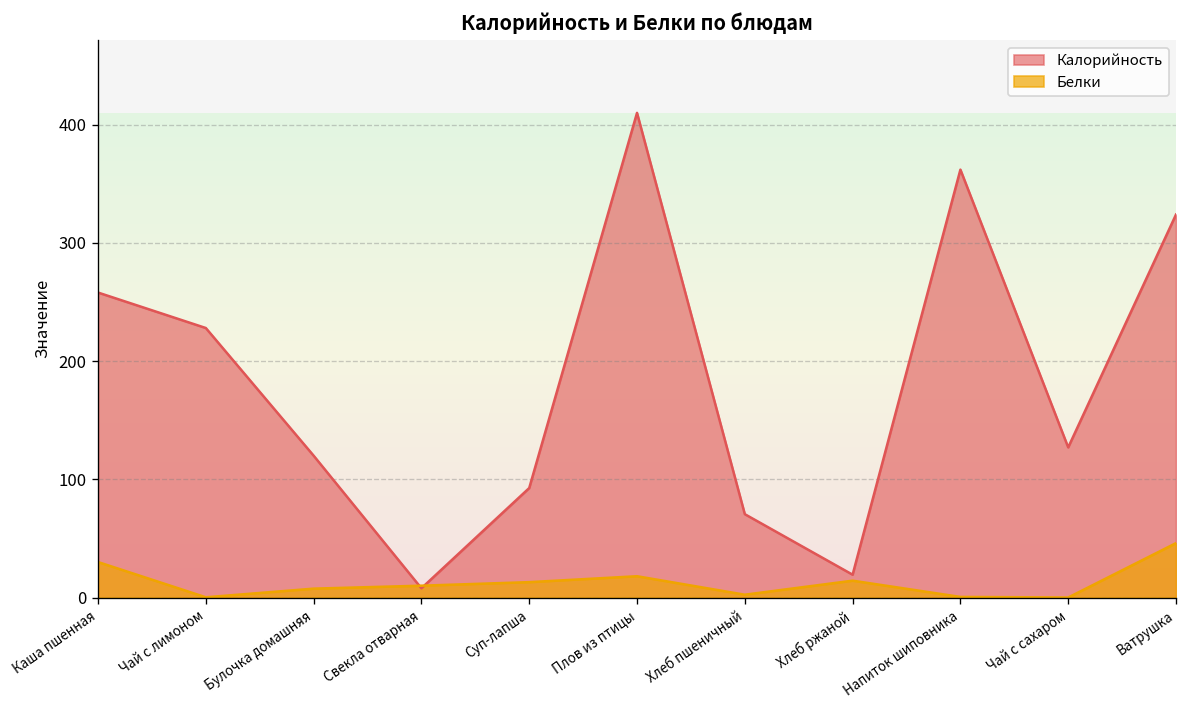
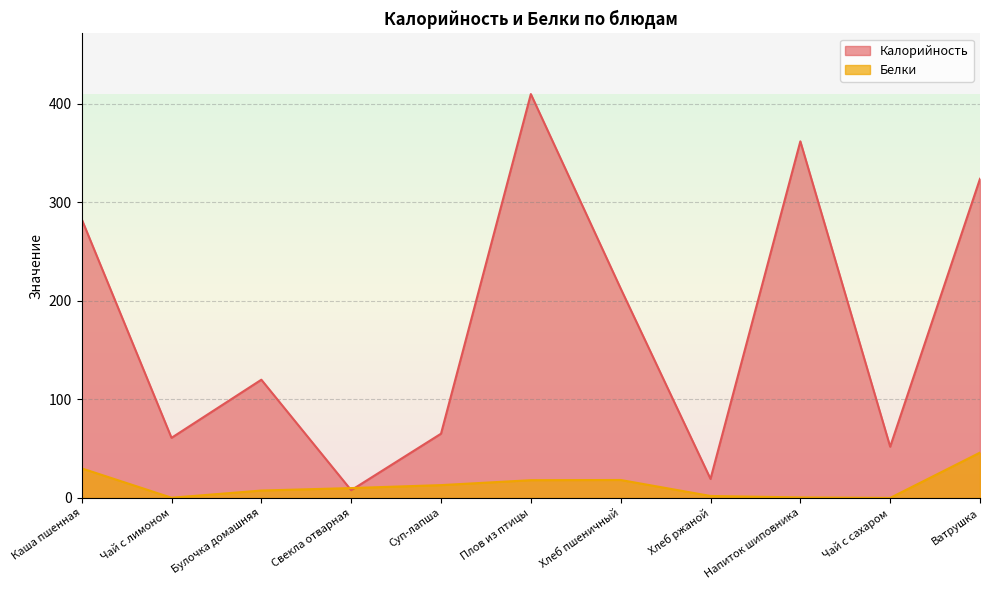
Калорийность, Каша пшенная: 260 -> 280
Калорийность, Чай с лимоном: 230 -> 60
Калорийность, Суп-лапша: 90 -> 70
Калорийность, Хлеб пшеничный: 70 -> 210
Белки, Хлеб пшеничный: 0 -> 20
Белки, Хлеб ржаной: 10 -> 0
Калорийность, Чай с сахаром: 130 -> 50
